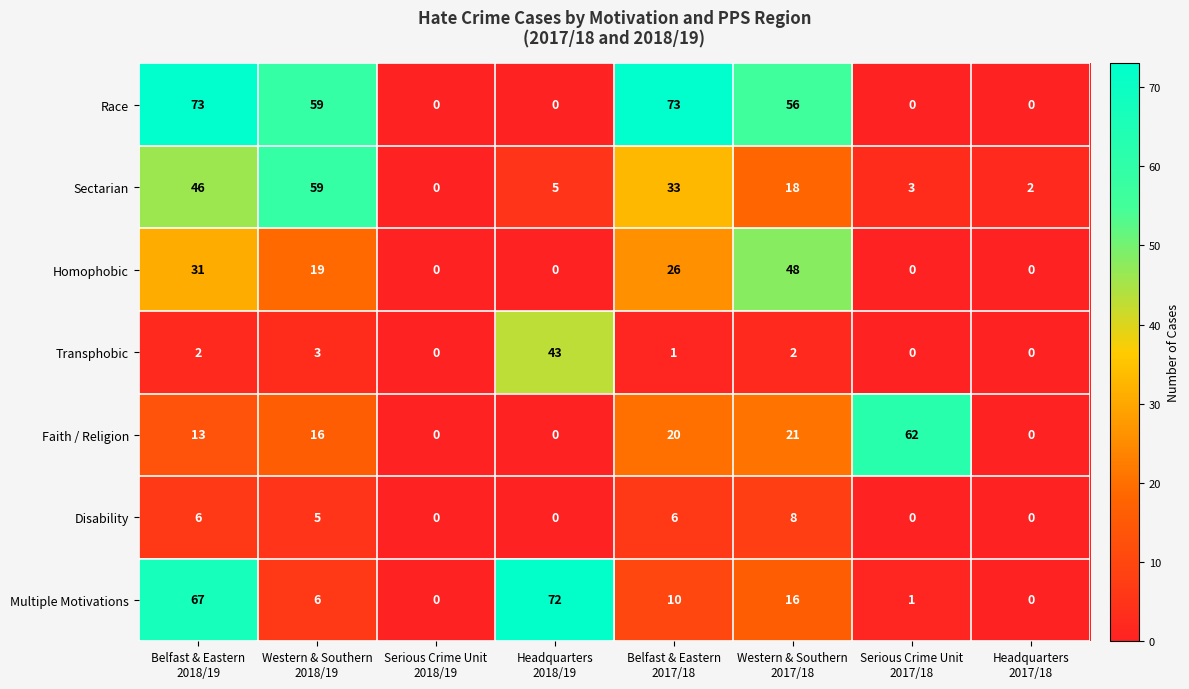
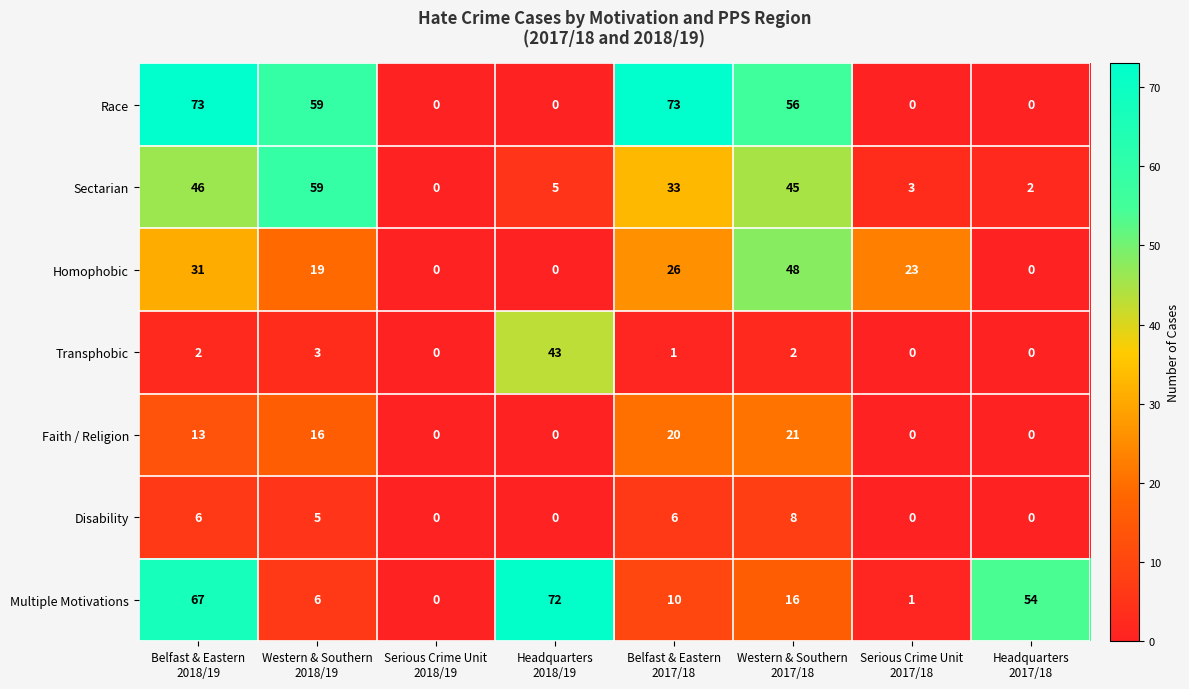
Sectarian, Western & Southern 2017/18: 18 -> 45
Homophobic, Serious Crime Unit 2017/18: 0 -> 23
Faith / Religion, Serious Crime Unit 2017/18: 62 -> 0
Multiple Motivations, Headquarters 2017/18: 0 -> 54
